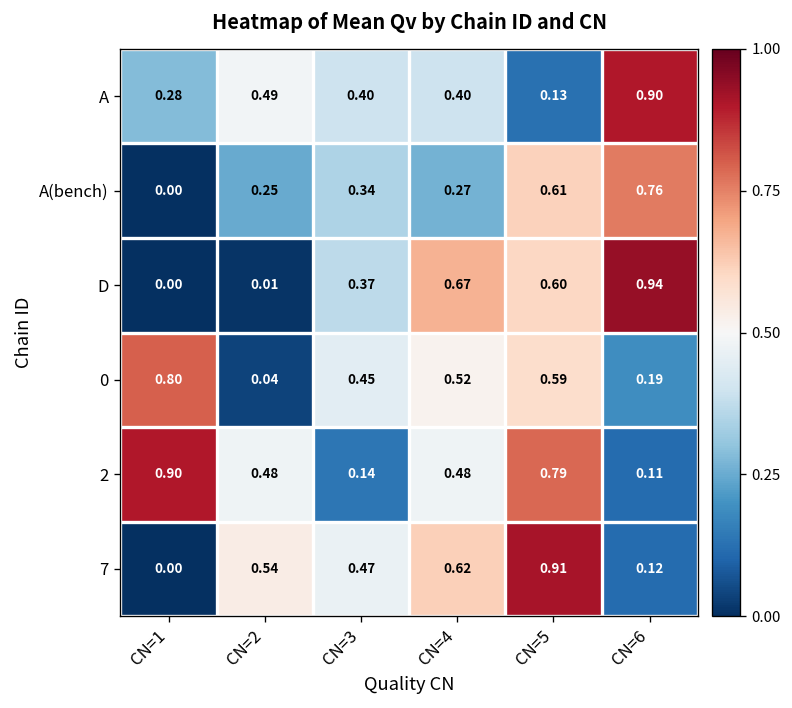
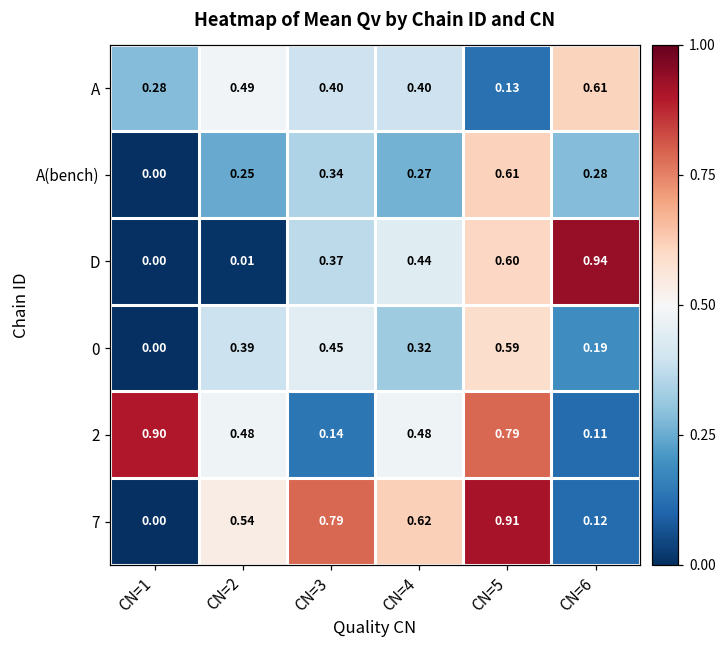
A, CN=6: 0.90 -> 0.61
A(bench), CN=6: 0.76 -> 0.28
D, CN=4: 0.67 -> 0.44
0, CN=1: 0.80 -> 0.00
0, CN=2: 0.04 -> 0.39
0, CN=4: 0.52 -> 0.32
7, CN=3: 0.47 -> 0.79
